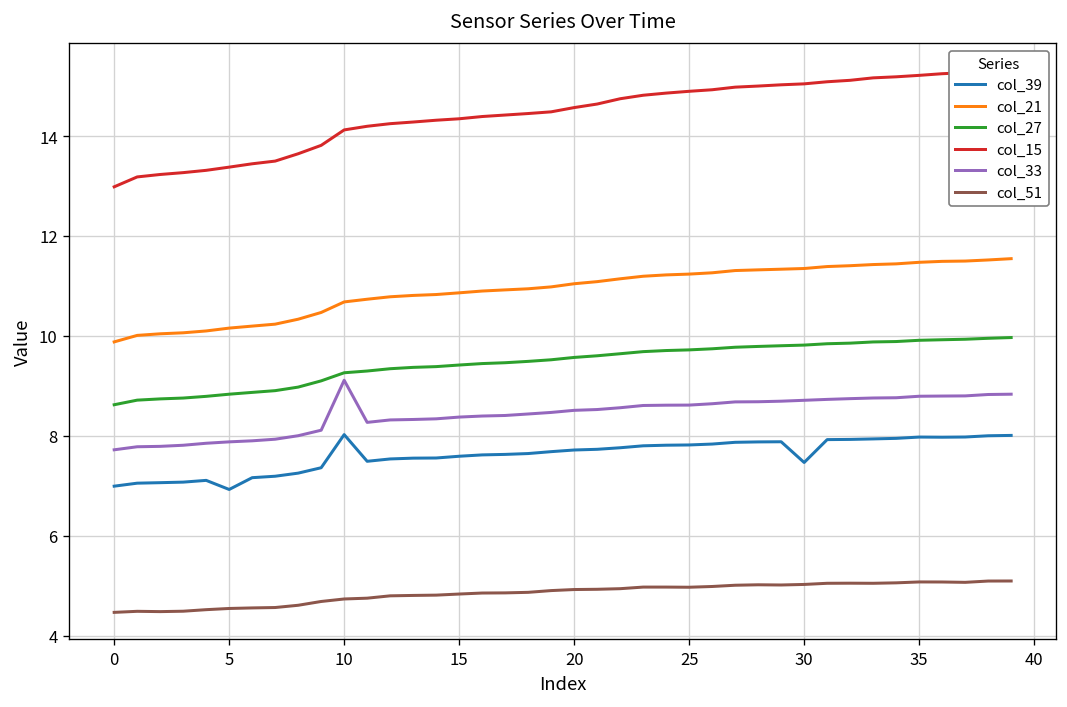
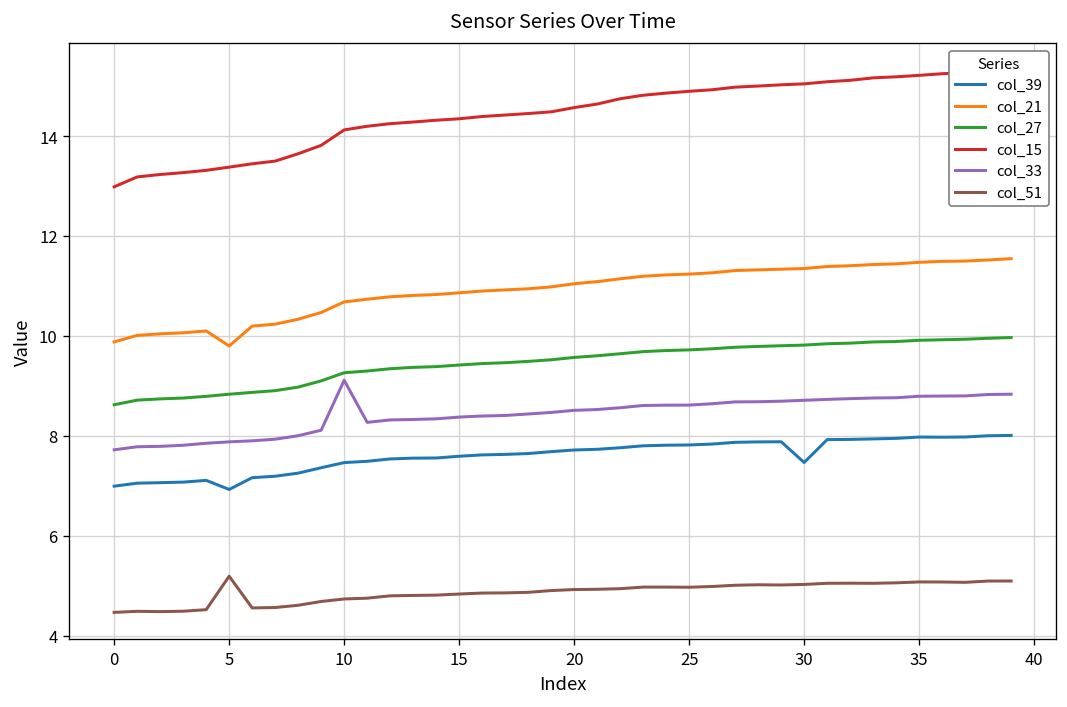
col_21, 5: 10.2 -> 9.8
col_51, 5: 4.5 -> 5.2
col_39, 10: 8.0 -> 7.5
